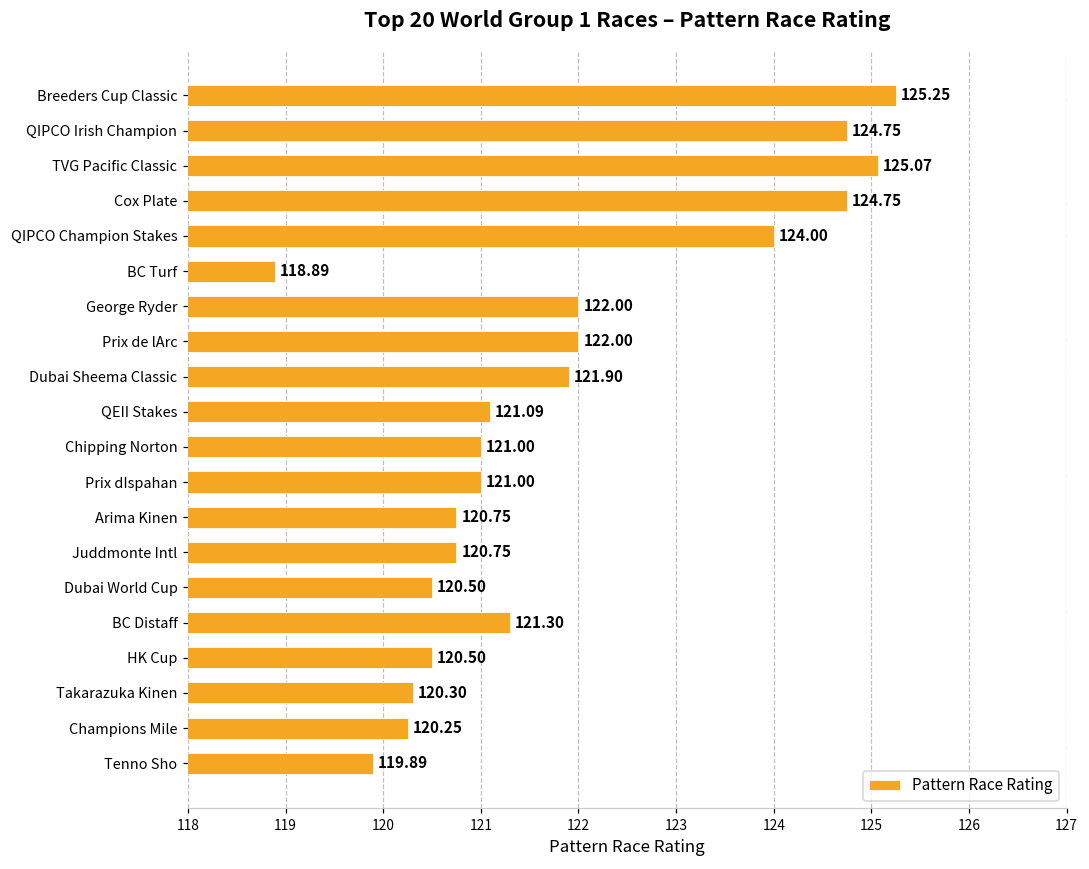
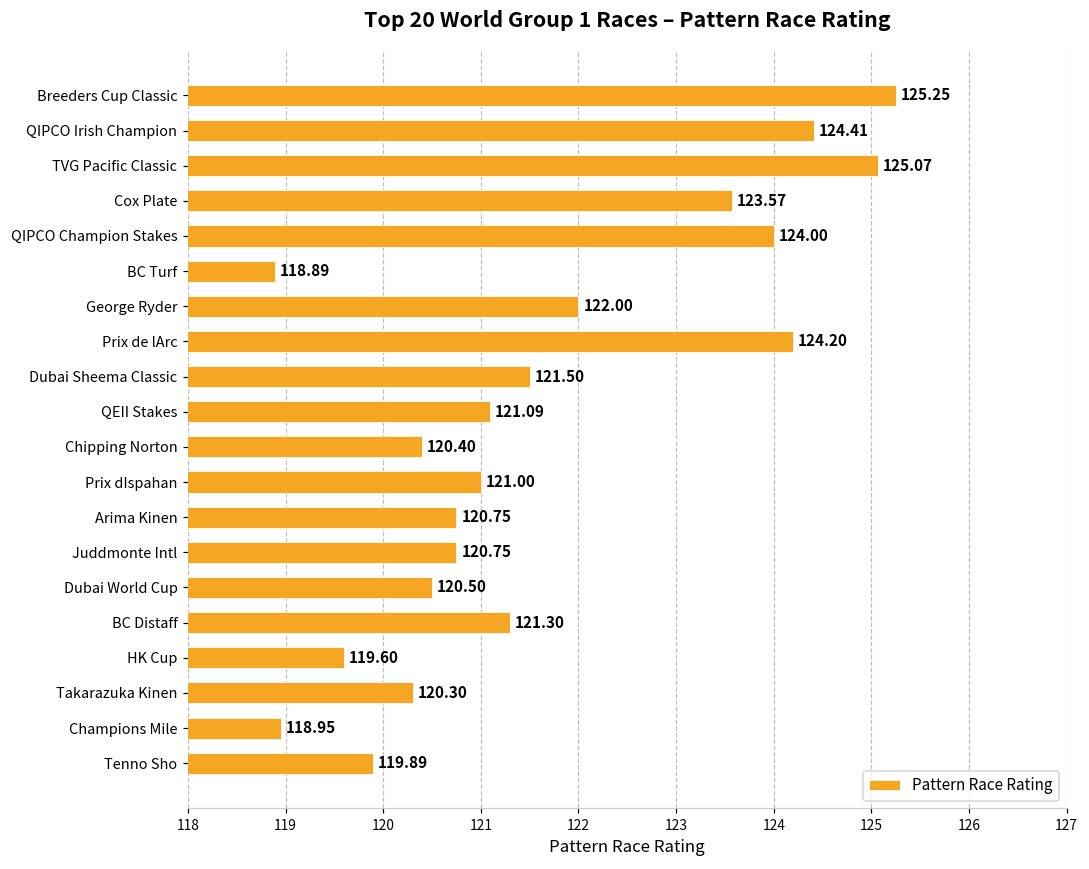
QIPCO Irish Champion: 124.75 -> 124.41
Cox Plate: 124.75 -> 123.57
Prix de lArc: 122.00 -> 124.20
Dubai Sheema Classic: 121.90 -> 121.50
Chipping Norton: 121.00 -> 120.40
HK Cup: 120.50 -> 119.60
Champions Mile: 120.25 -> 118.95
